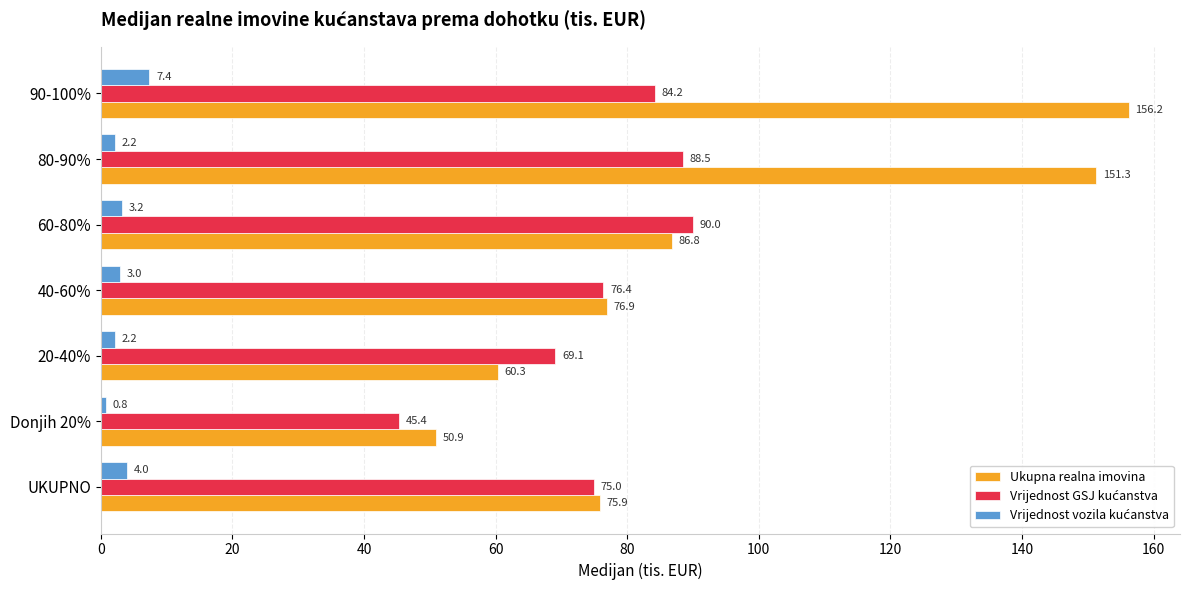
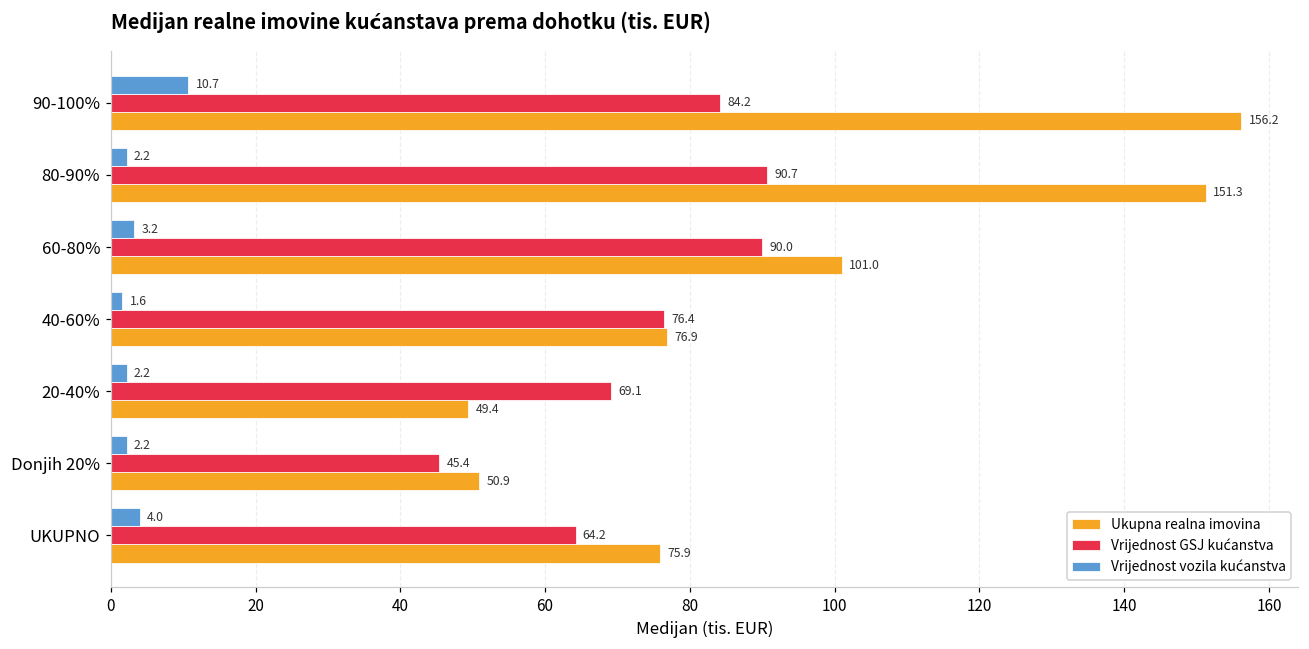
Vrijednost vozila kućanstva, 90-100%: 7.4 -> 10.7
Vrijednost GSJ kućanstva, 80-90%: 88.5 -> 90.7
Ukupna realna imovina, 60-80%: 86.8 -> 101.0
Vrijednost vozila kućanstva, 40-60%: 3.0 -> 1.6
Ukupna realna imovina, 20-40%: 60.3 -> 49.4
Vrijednost vozila kućanstva, Donjih 20%: 0.8 -> 2.2
Vrijednost GSJ kućanstva, UKUPNO: 75.0 -> 64.2
